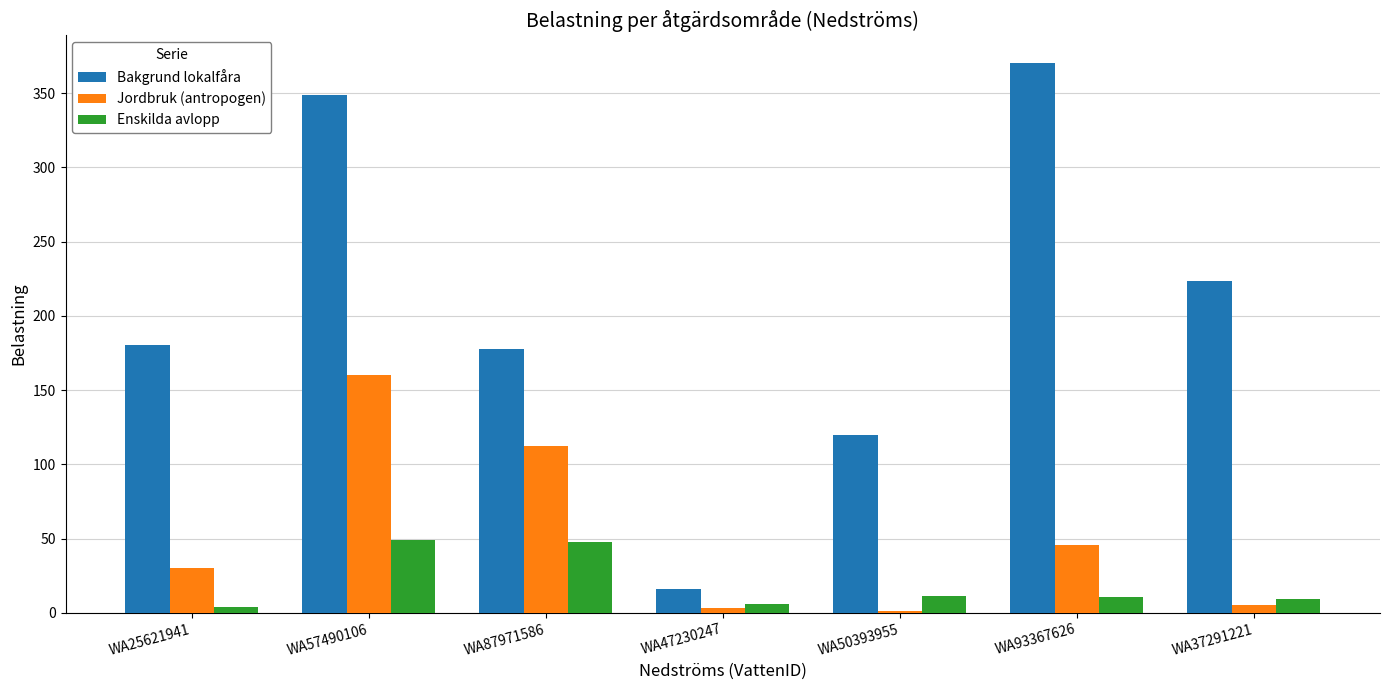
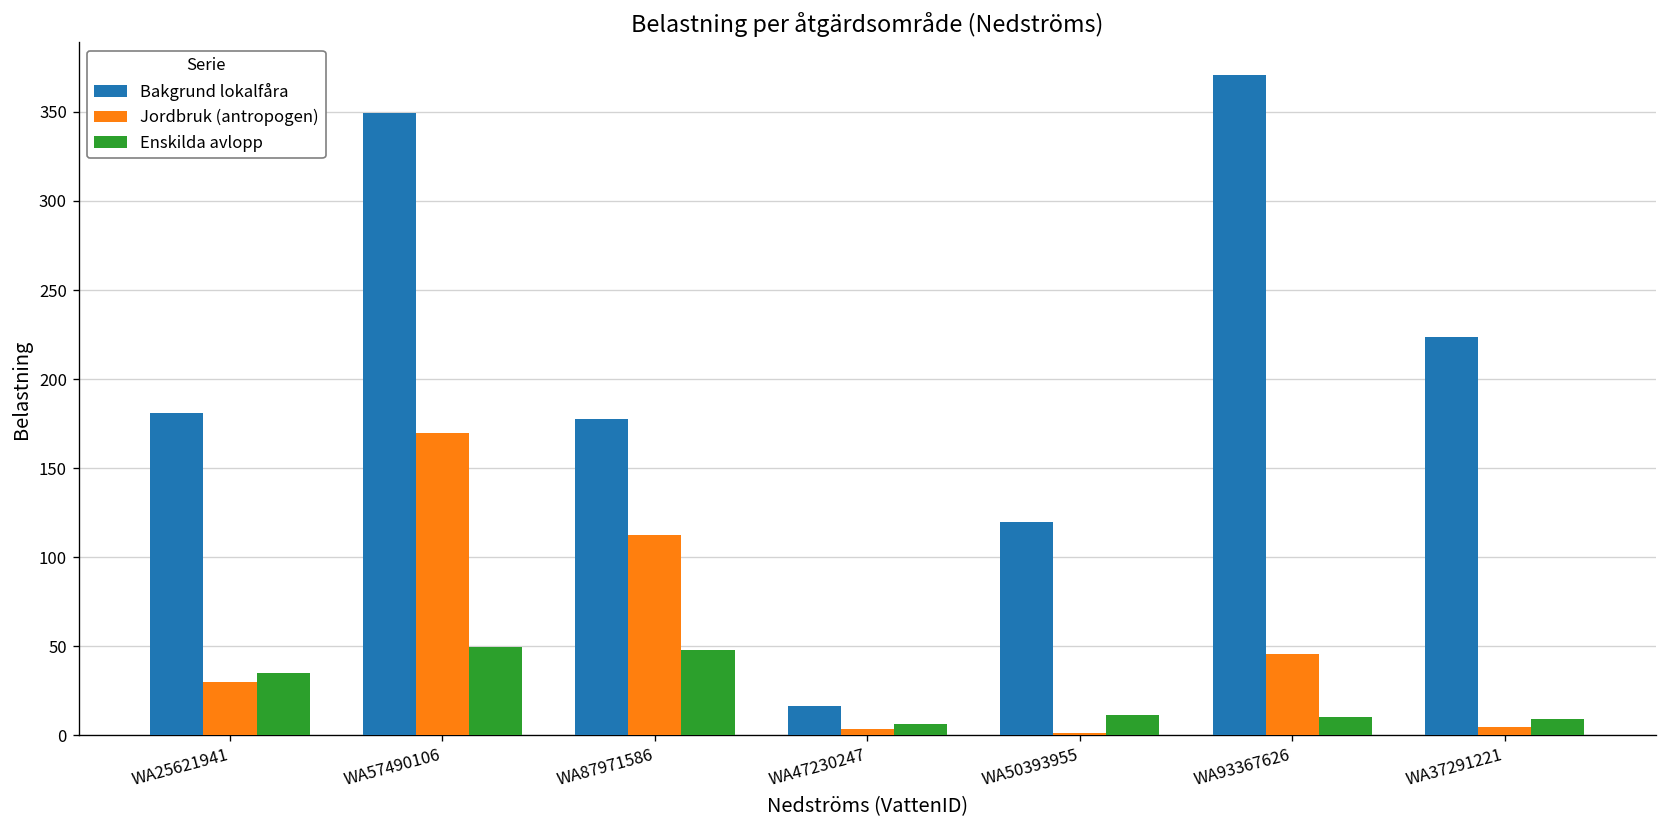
Enskilda avlopp, WA25621941: 4 -> 35
Jordbruk (antropogen), WA57490106: 160 -> 170
